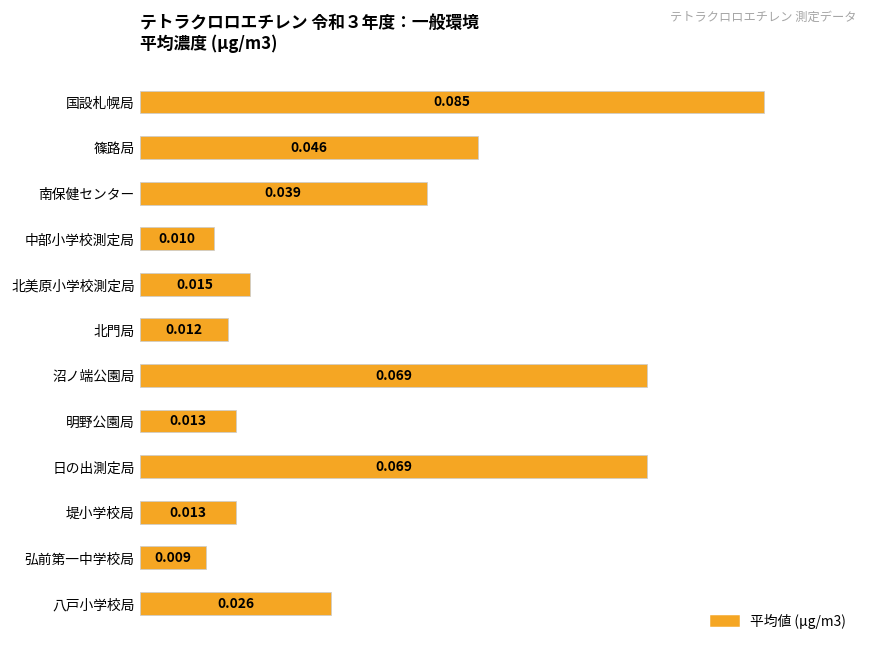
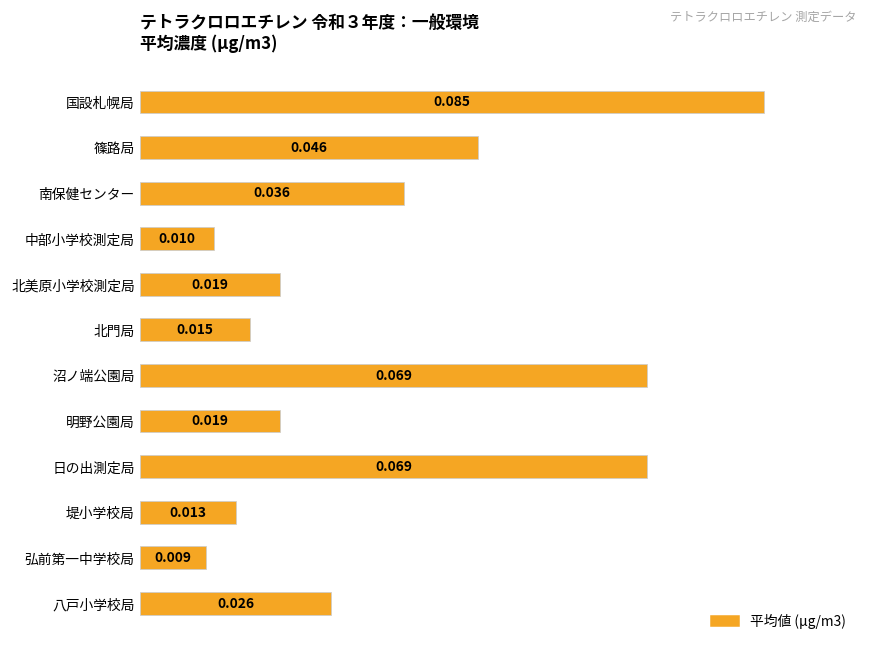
南保健センター: 0.039 -> 0.036
北美原小学校測定局: 0.015 -> 0.019
北門局: 0.012 -> 0.015
明野公園局: 0.013 -> 0.019
